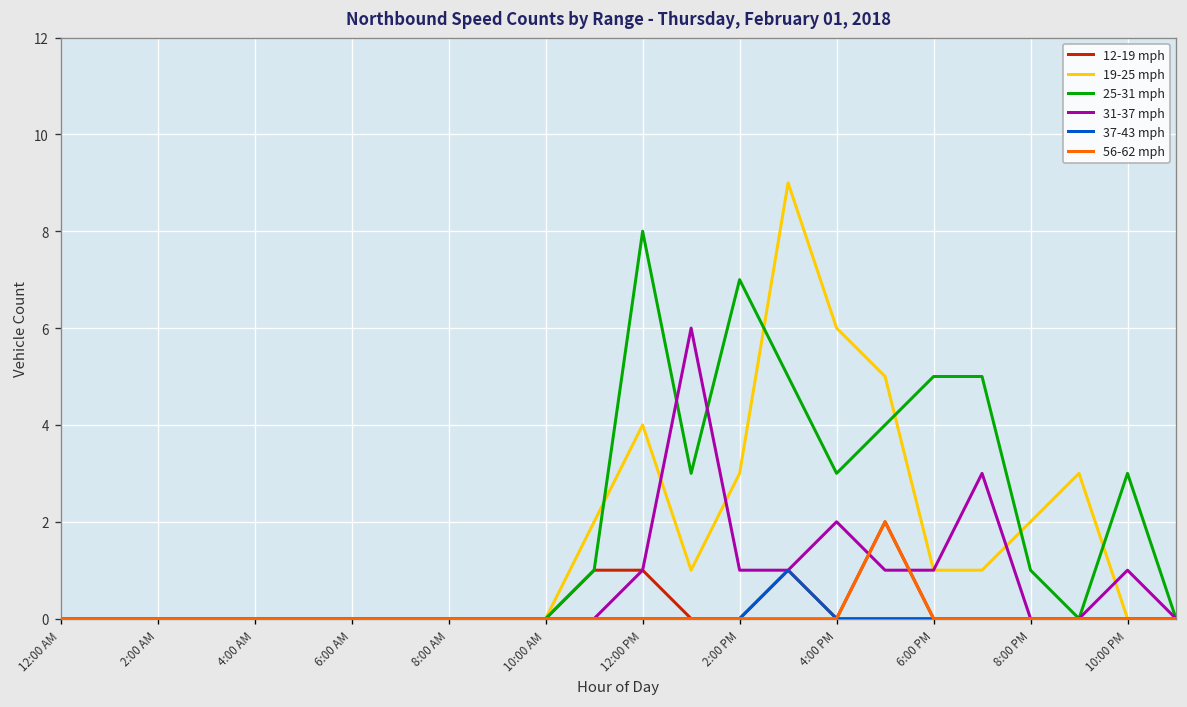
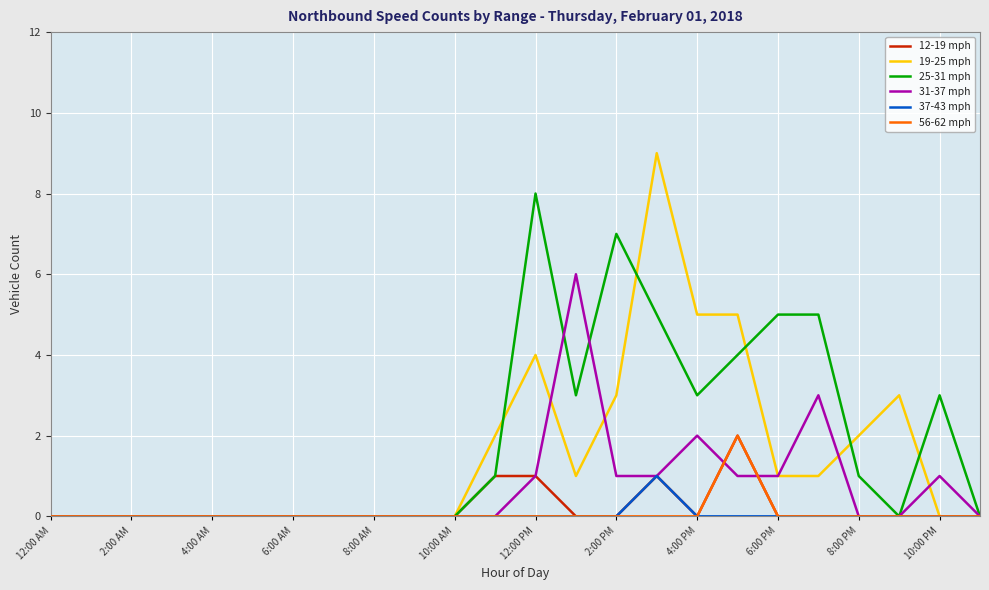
19-25 mph, 4:00 PM: 6 -> 5
